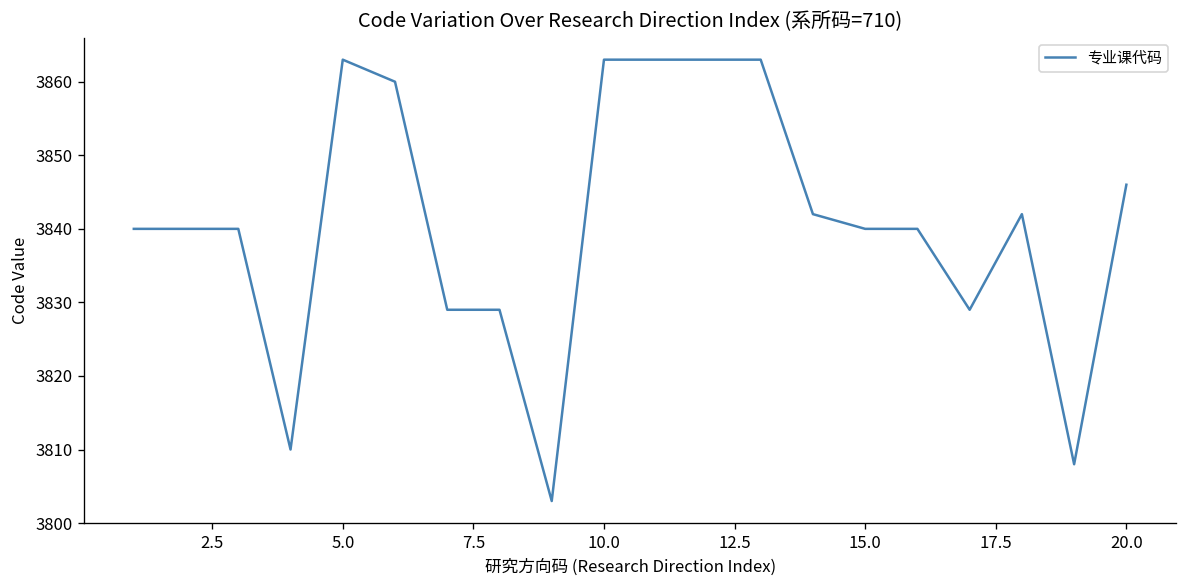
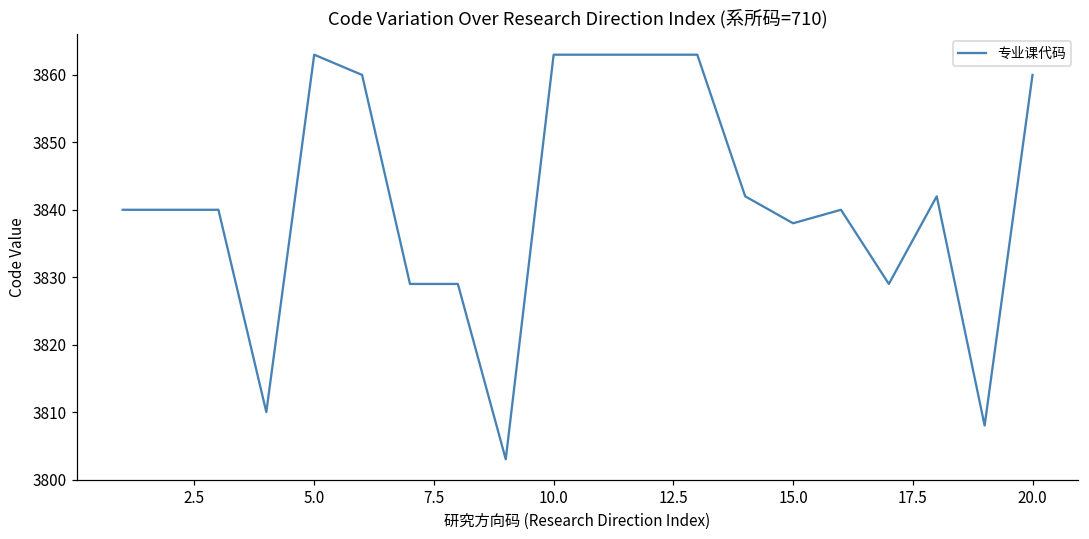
15.0: 3840 -> 3838
20.0: 3846 -> 3860
